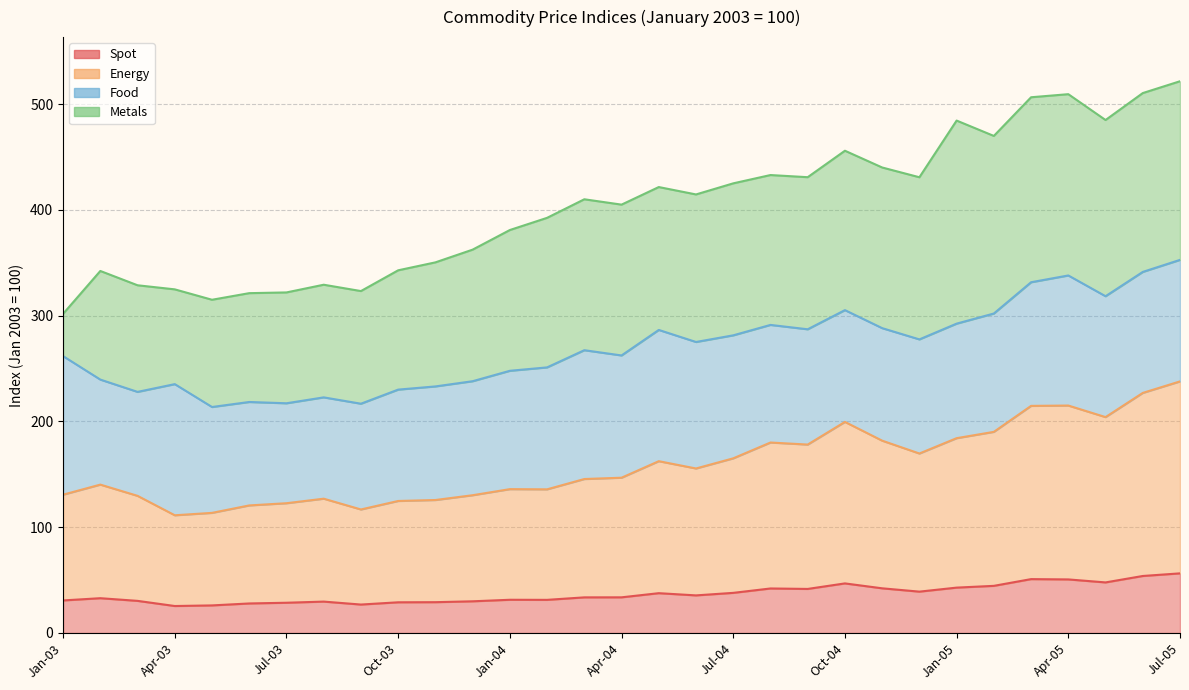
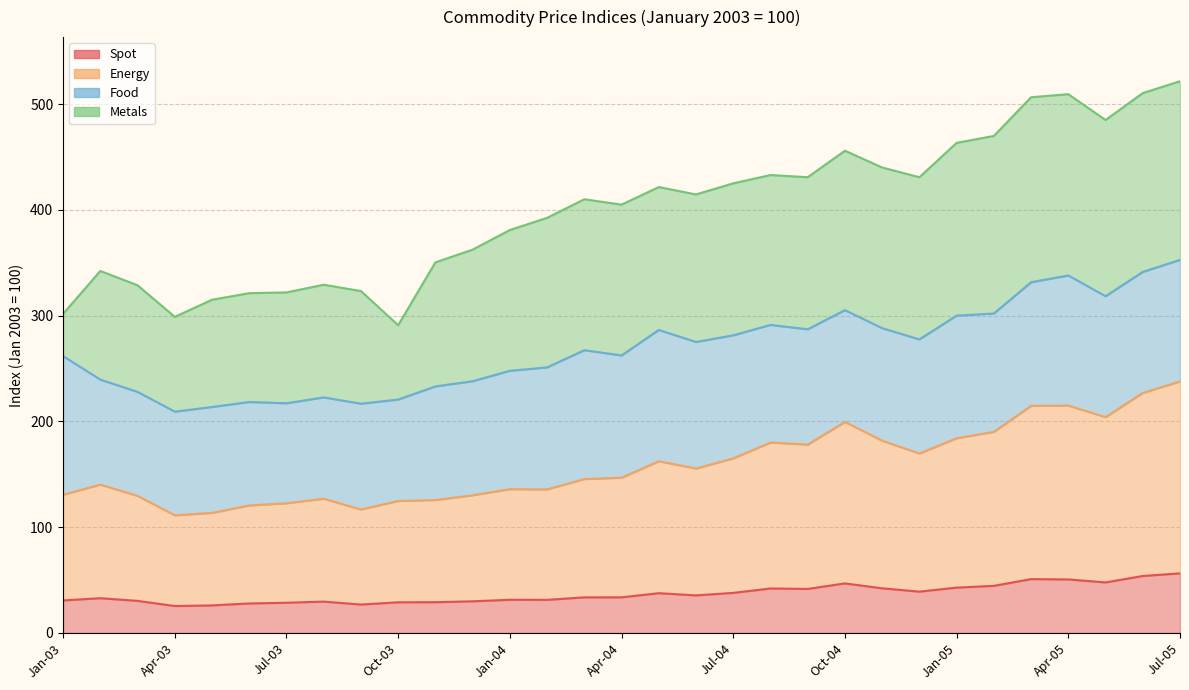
Food, Apr-03: 124 -> 98
Food, Oct-03: 105 -> 96
Metals, Oct-03: 113 -> 70
Food, Jan-05: 108 -> 116
Metals, Jan-05: 192 -> 163
